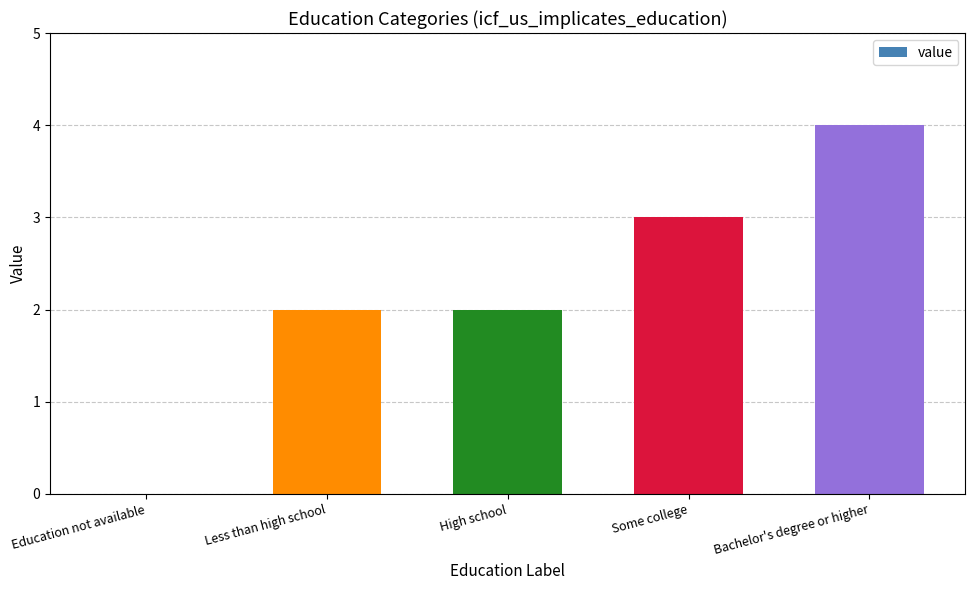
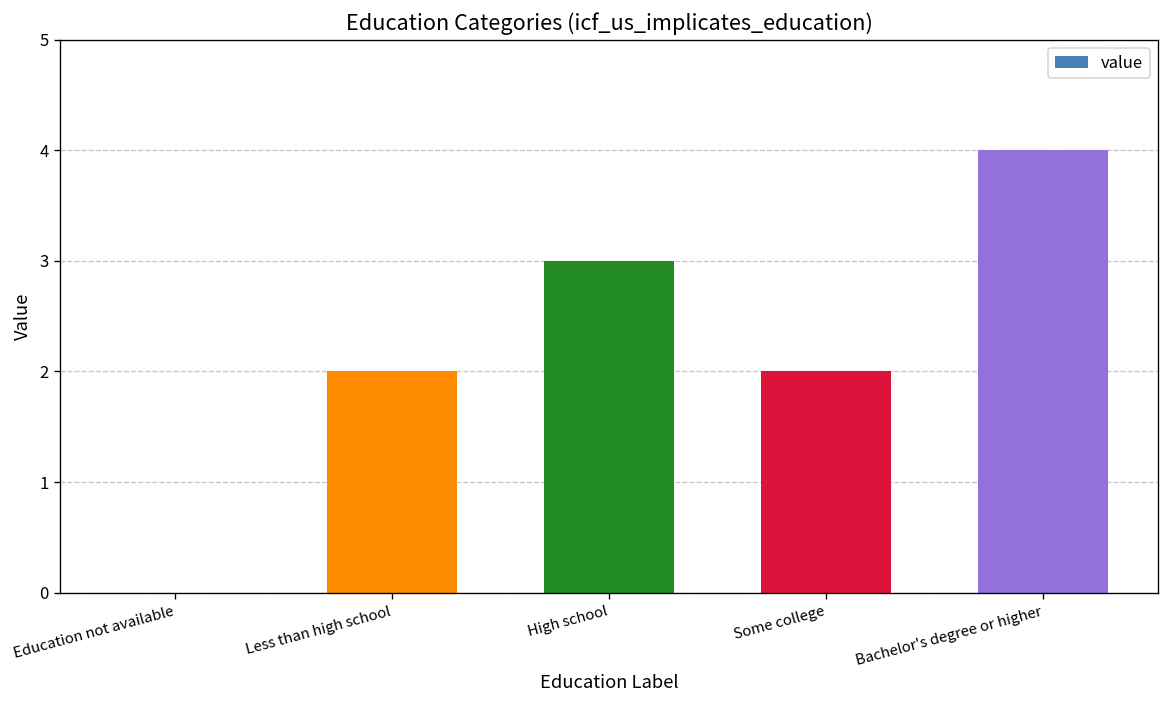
High school: 2 -> 3
Some college: 3 -> 2
